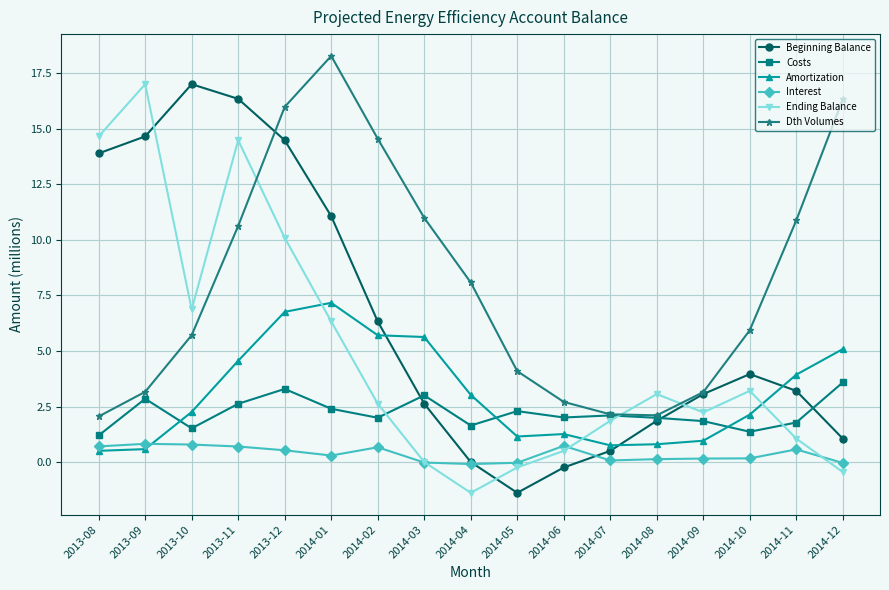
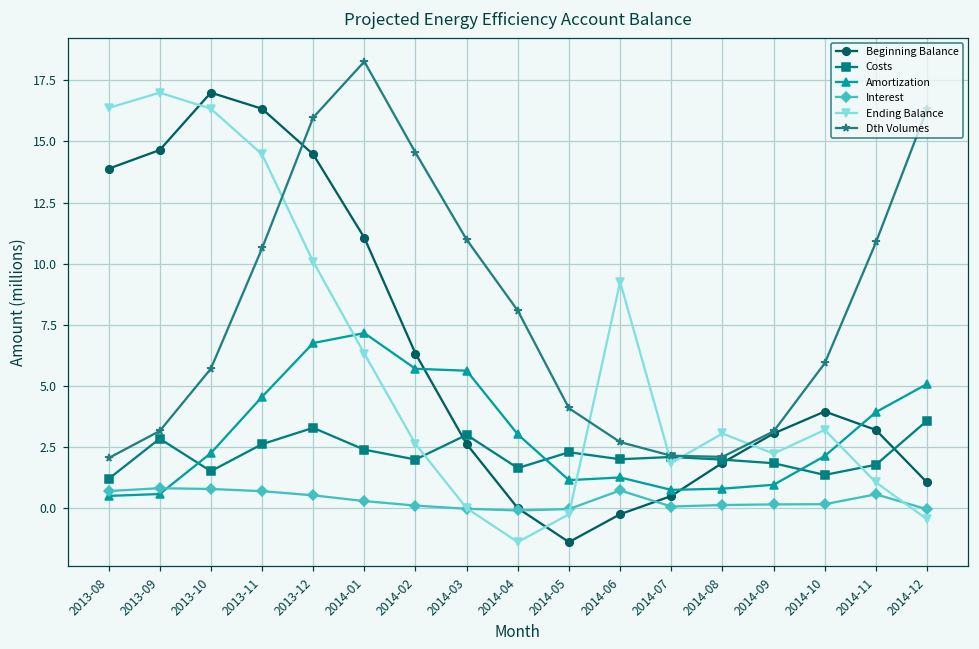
Ending Balance, 2013-08: 14.6 -> 16.4
Ending Balance, 2013-10: 6.9 -> 16.3
Interest, 2014-02: 0.7 -> 0.1
Ending Balance, 2014-06: 0.5 -> 9.3
